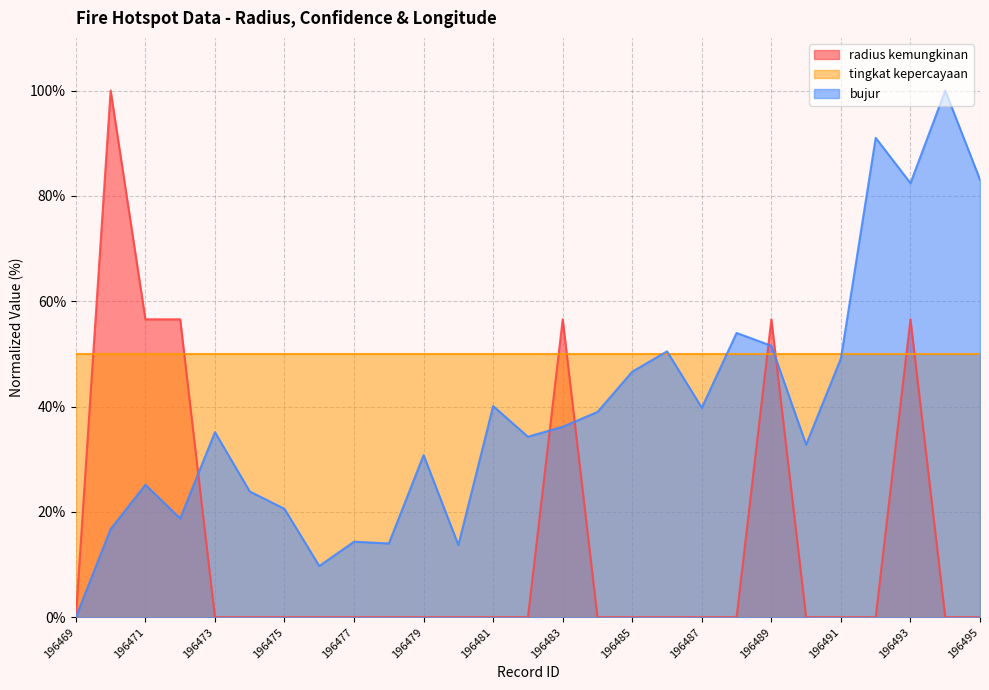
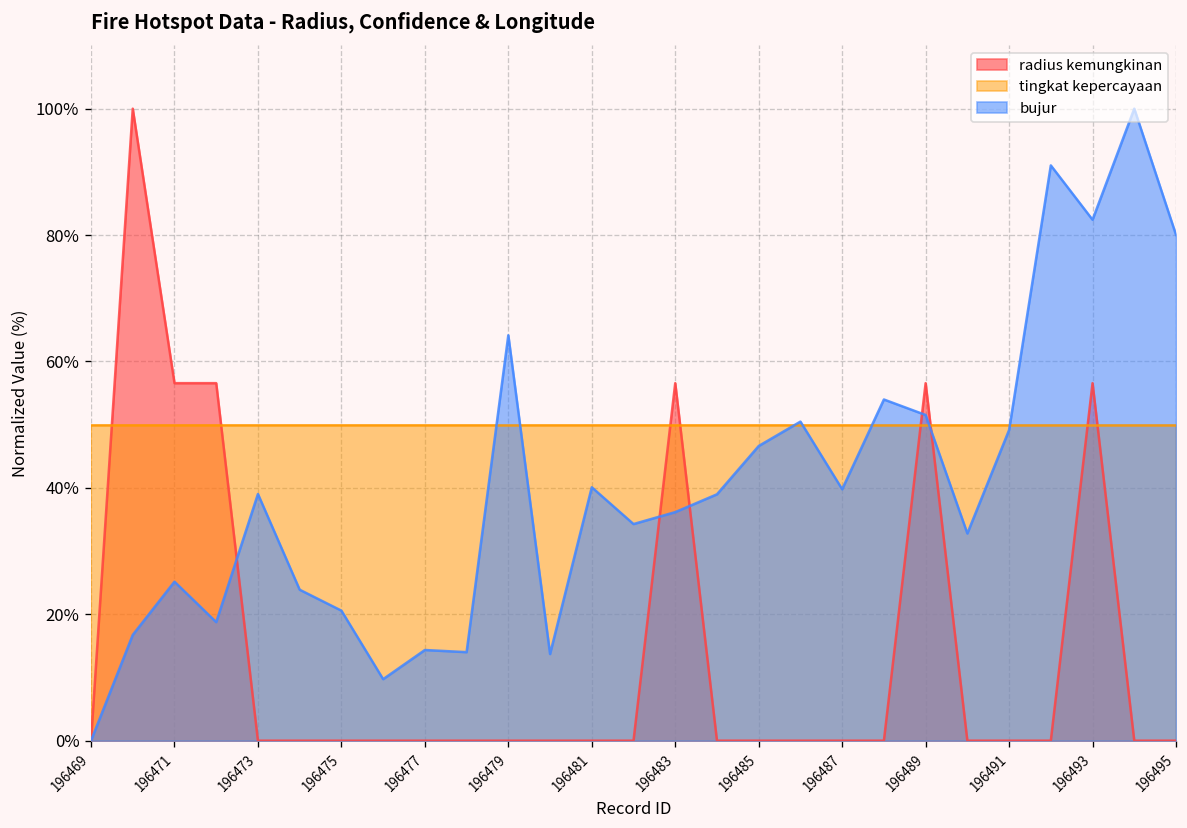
bujur, 196473: 35% -> 39%
bujur, 196479: 31% -> 64%
bujur, 196495: 83% -> 80%
